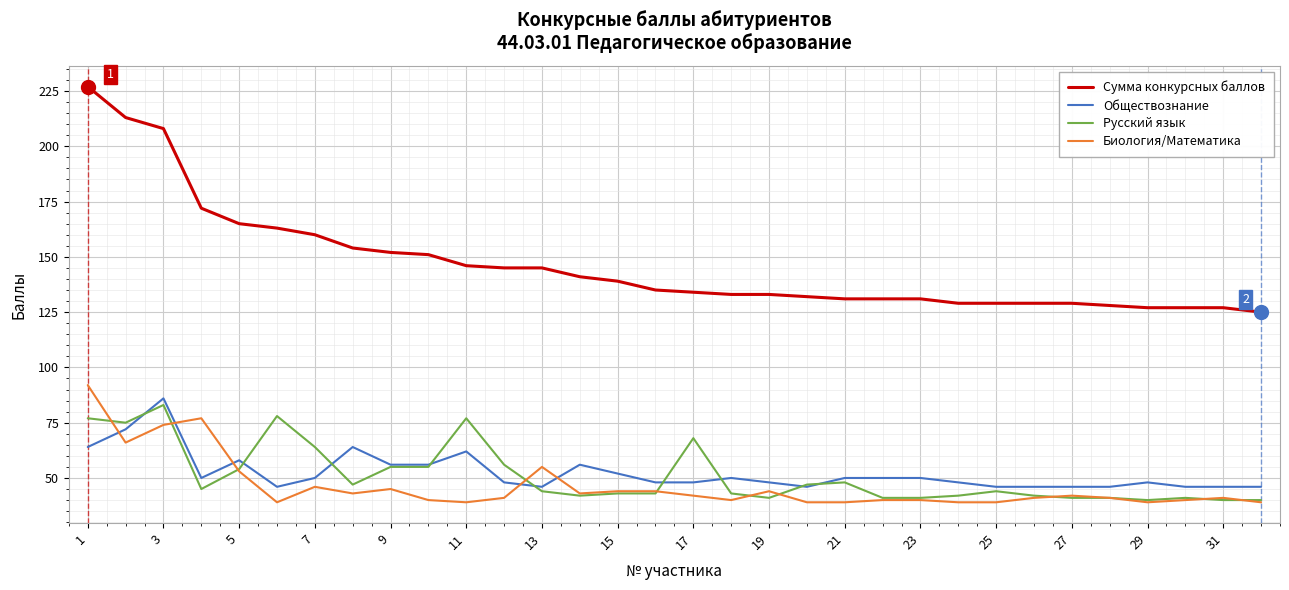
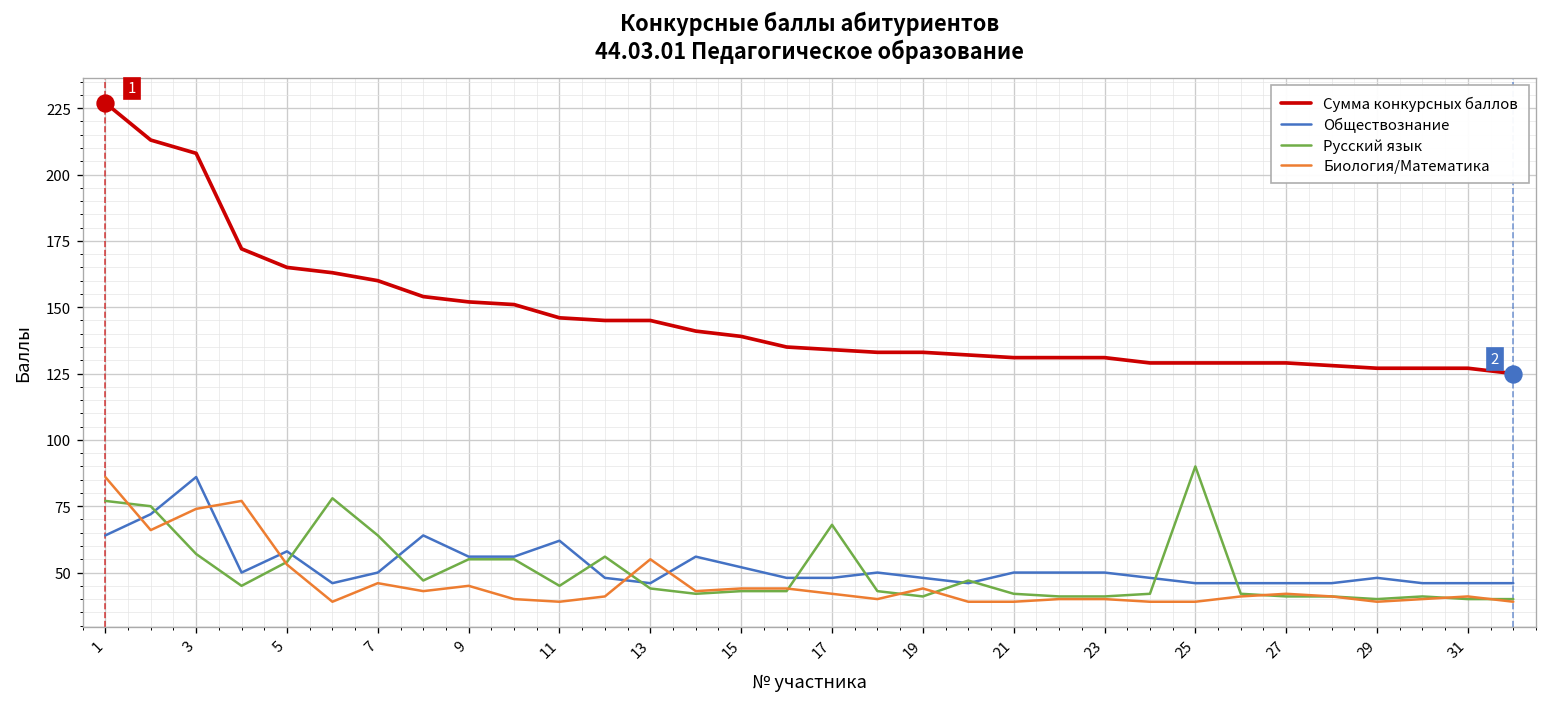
Биология/Математика, 1: 92 -> 86
Русский язык, 3: 83 -> 57
Русский язык, 11: 77 -> 45
Русский язык, 21: 48 -> 42
Русский язык, 25: 44 -> 90
